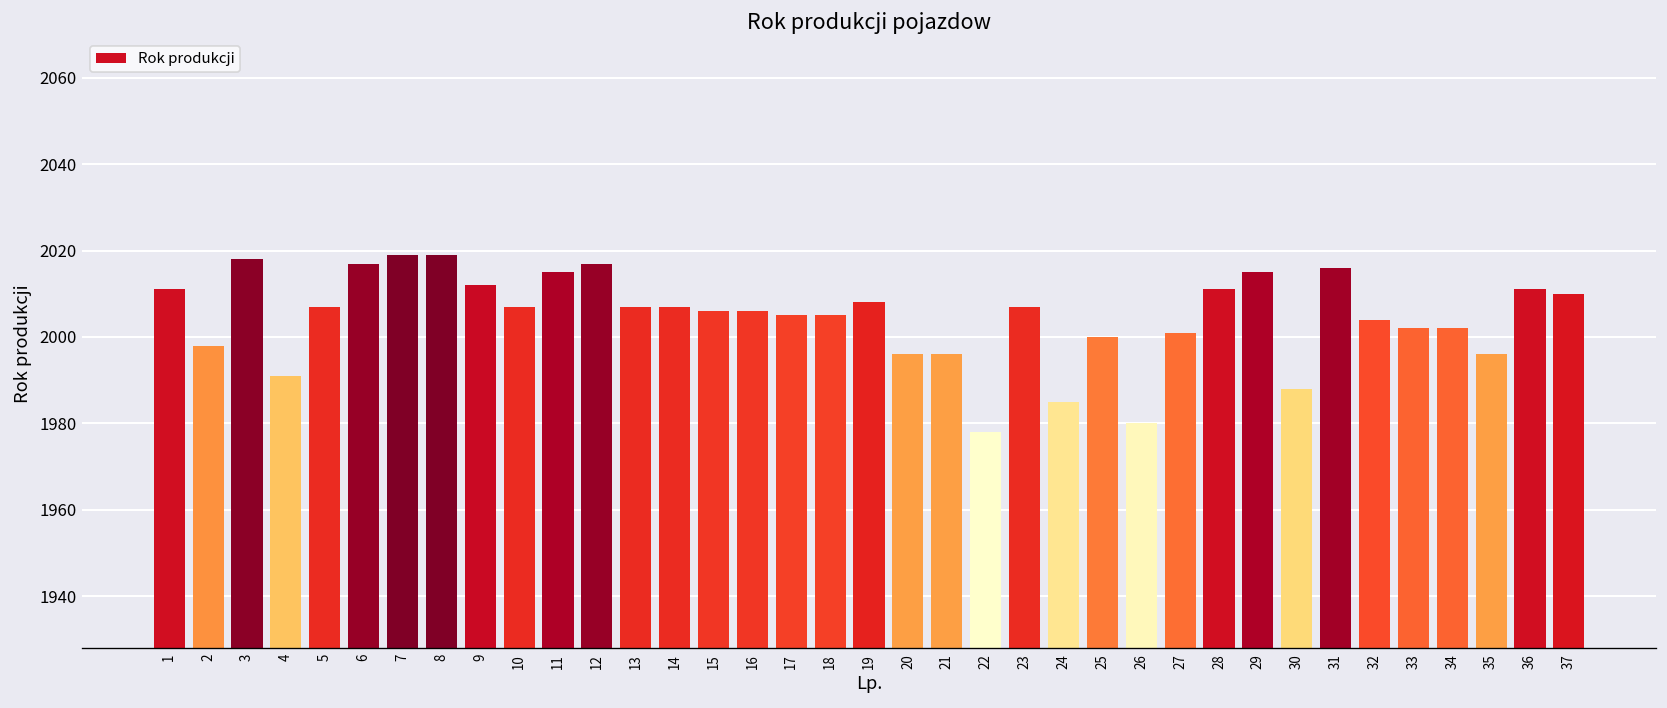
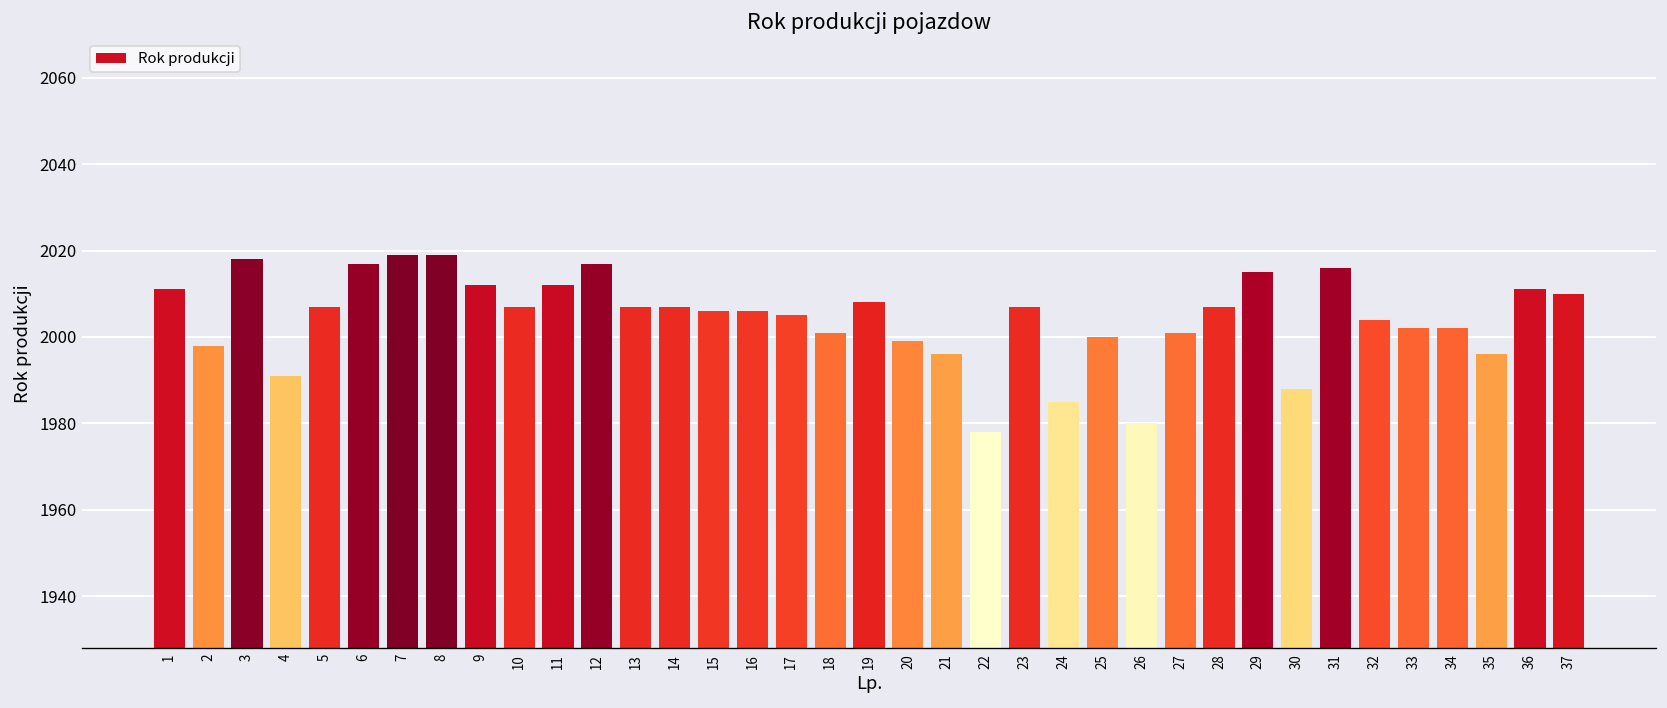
11: 2015 -> 2012
18: 2005 -> 2001
20: 1996 -> 1999
28: 2011 -> 2007
